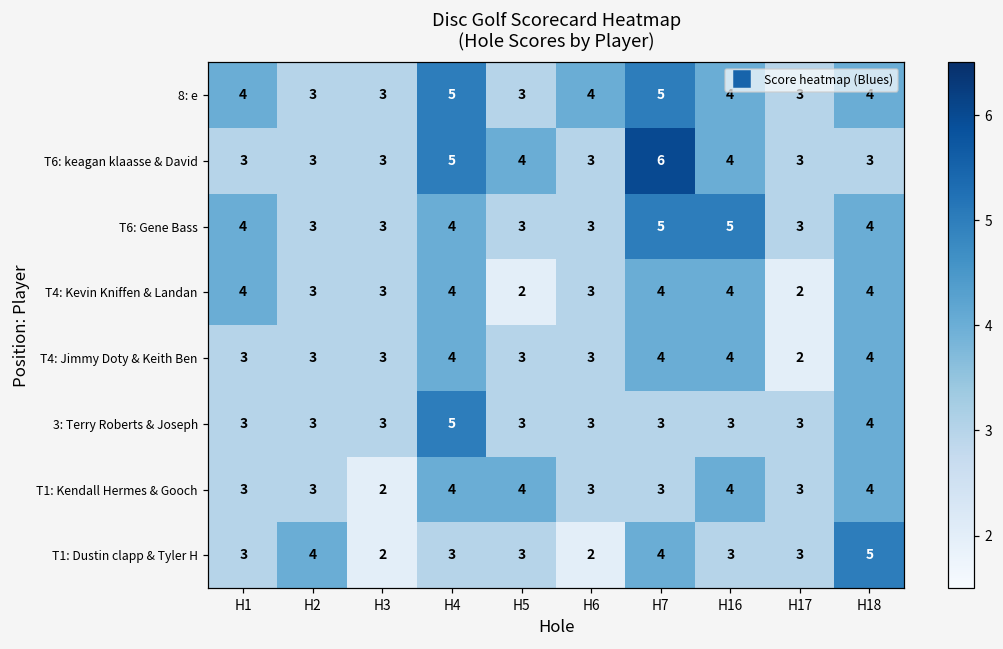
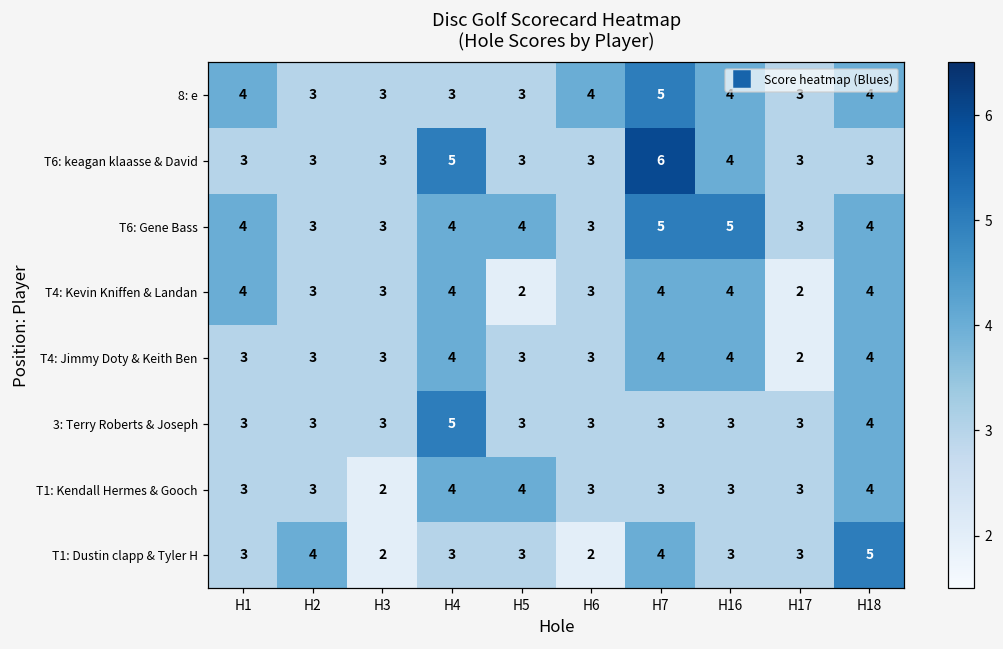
8: e, H4: 5 -> 3
T6: keagan klaasse & David, H5: 4 -> 3
T6: Gene Bass, H5: 3 -> 4
T1: Kendall Hermes & Gooch, H16: 4 -> 3
